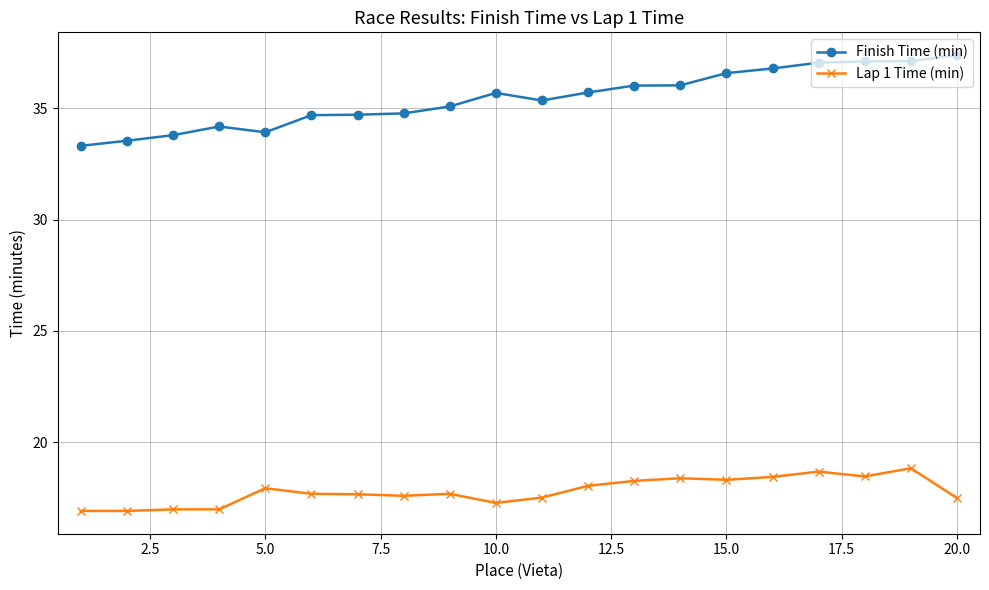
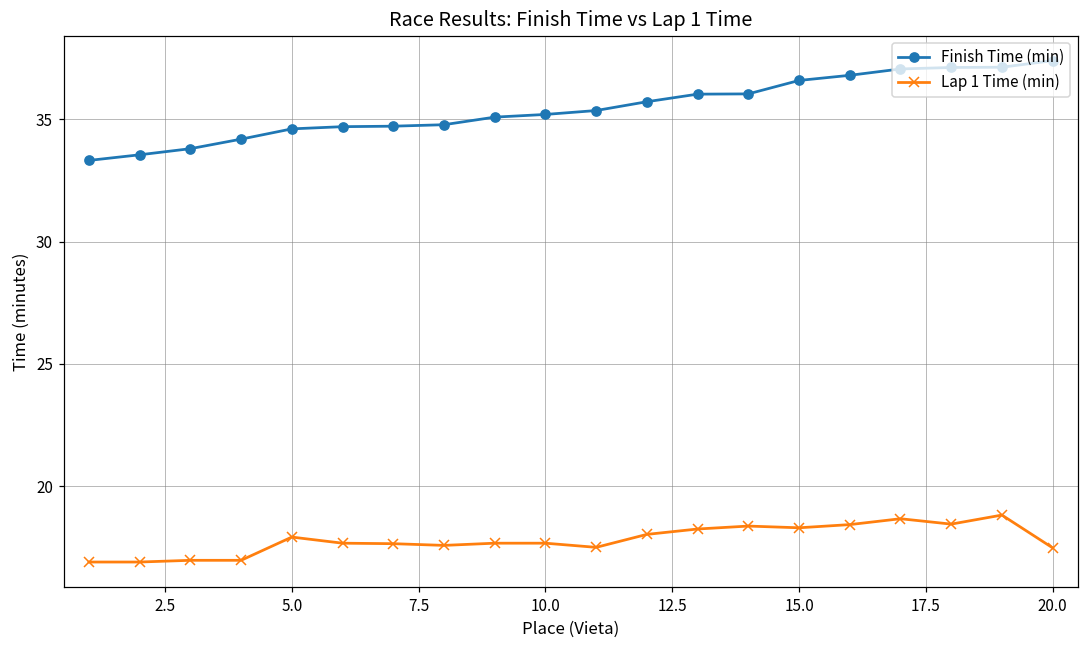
Finish Time (min), 5.0: 33.9 -> 34.6
Finish Time (min), 10.0: 35.7 -> 35.2
Lap 1 Time (min), 10.0: 17.3 -> 17.7
